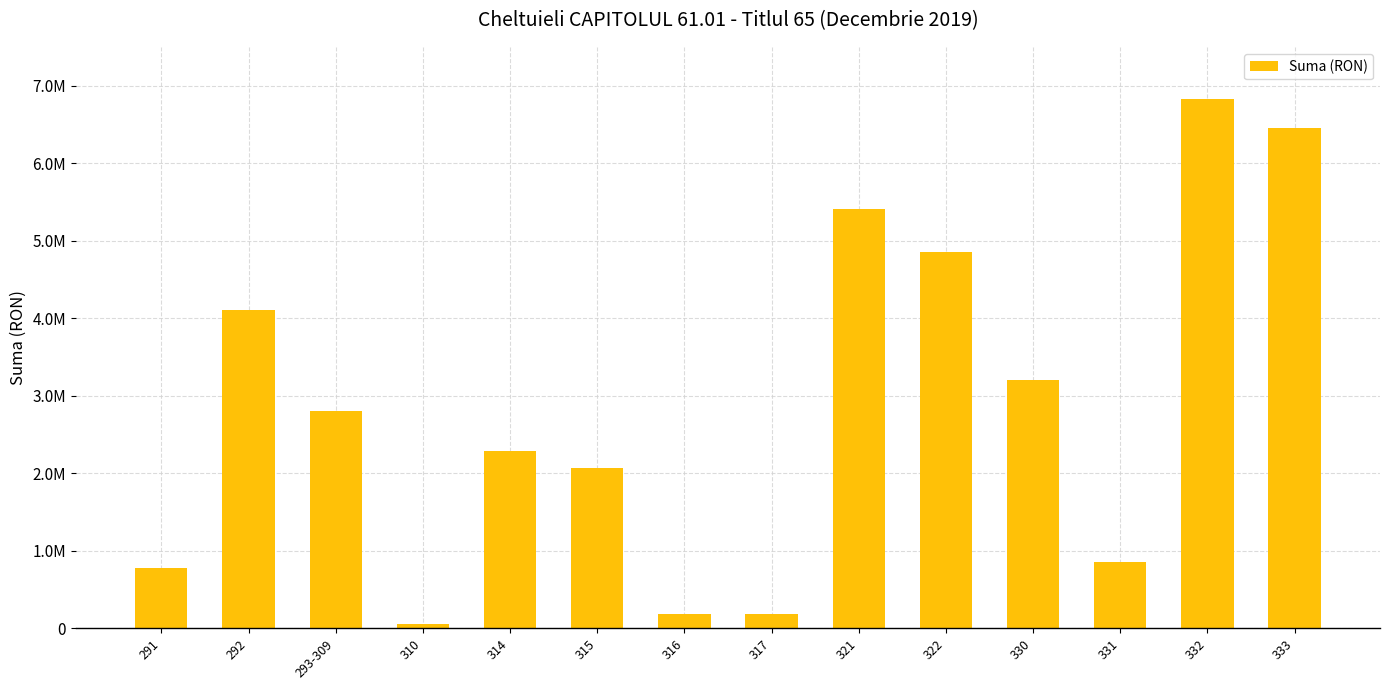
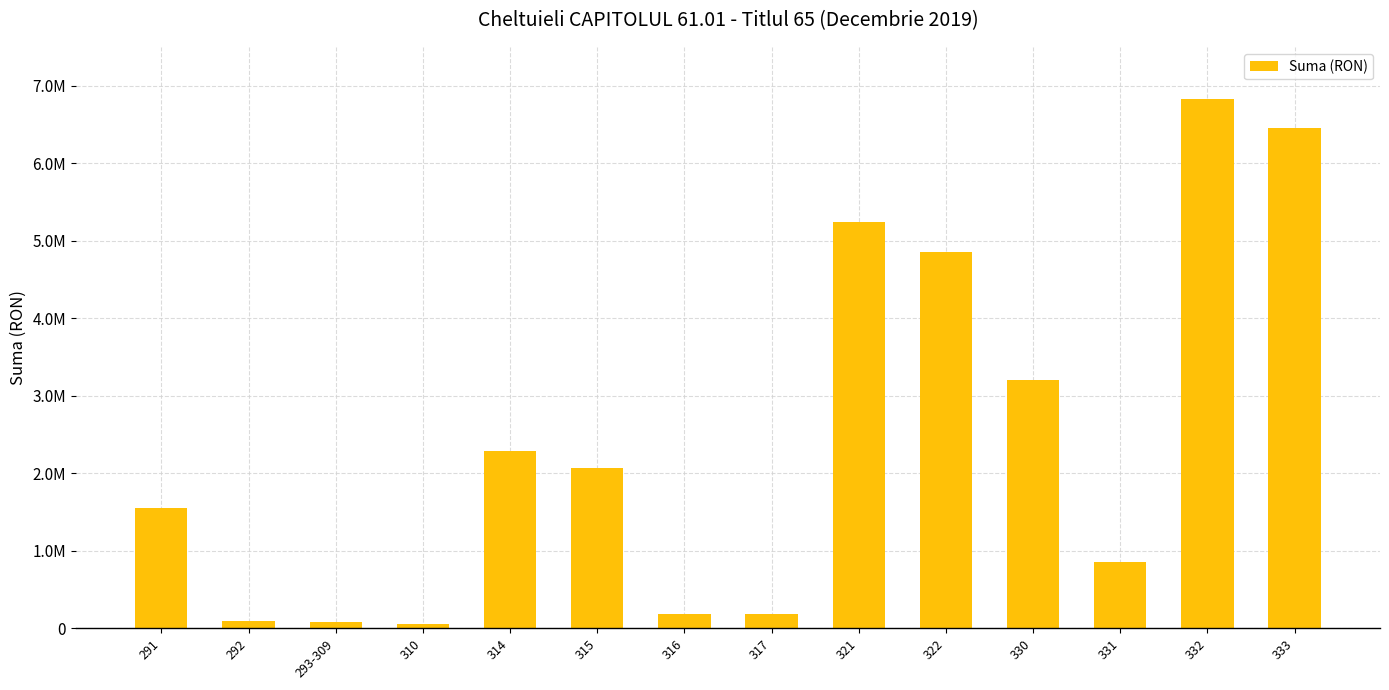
291: 800000 -> 1600000
292: 4100000 -> 100000
293-309: 2800000 -> 100000
321: 5400000 -> 5200000
